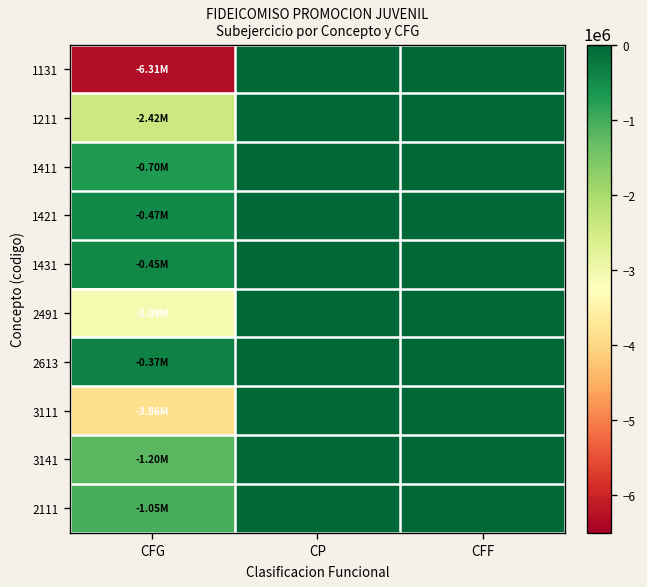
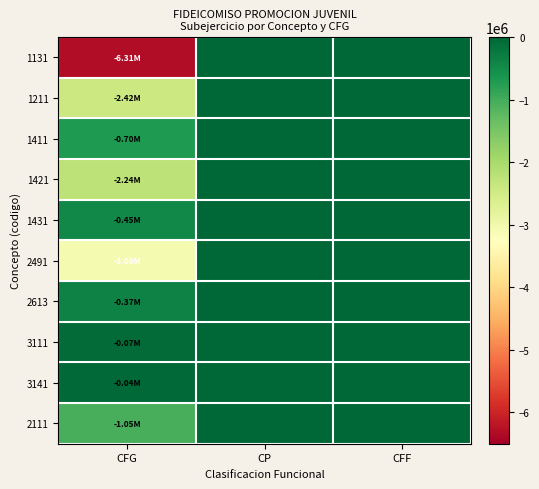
1421, CFG: -0.47M -> -2.24M
3111, CFG: -3.86M -> -0.07M
3141, CFG: -1.20M -> -0.04M
